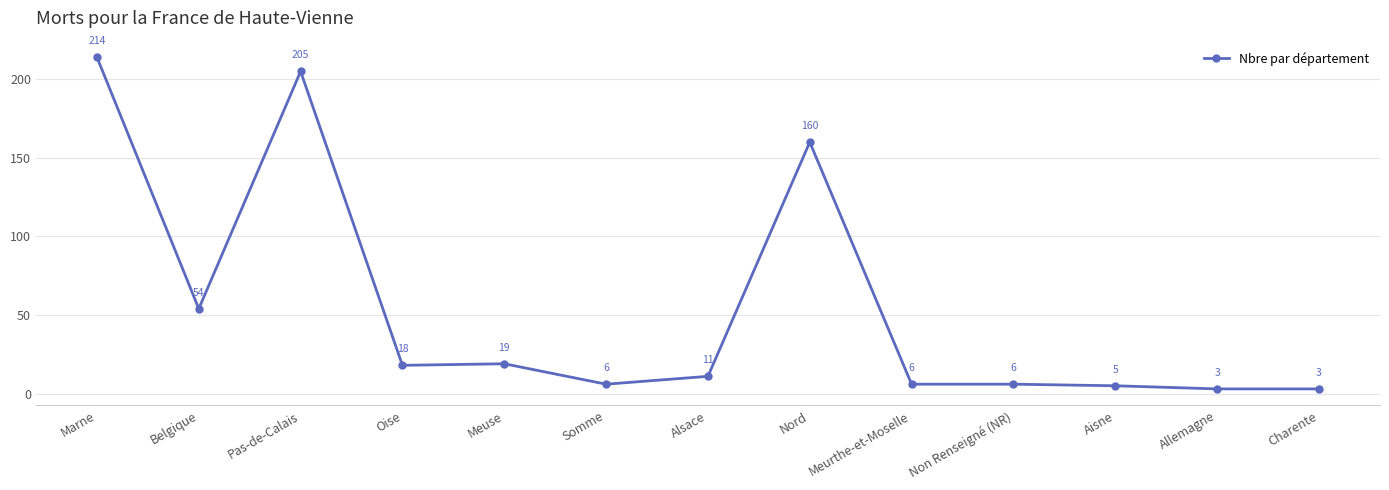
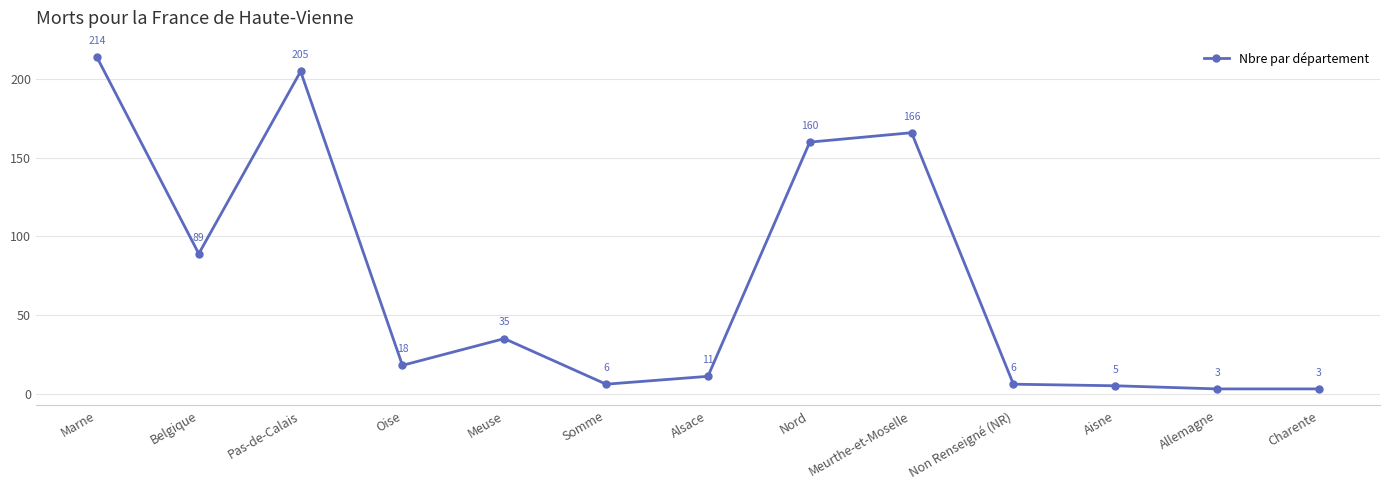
Belgique: 54 -> 89
Meuse: 19 -> 35
Meurthe-et-Moselle: 6 -> 166
